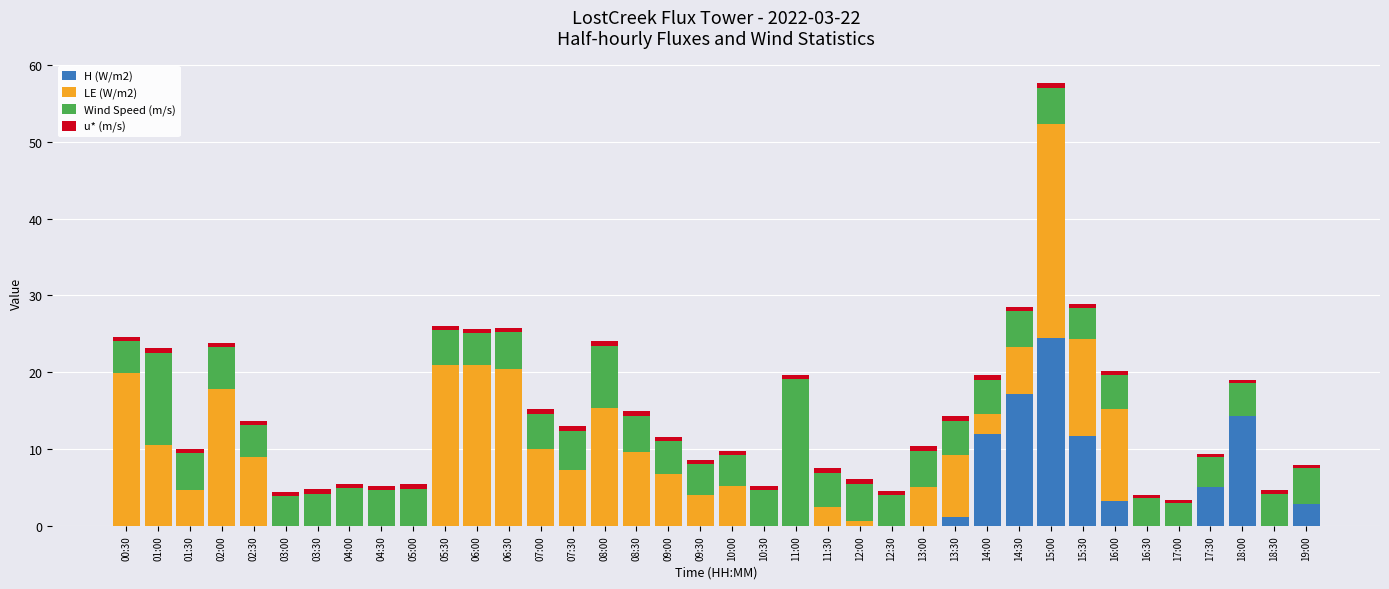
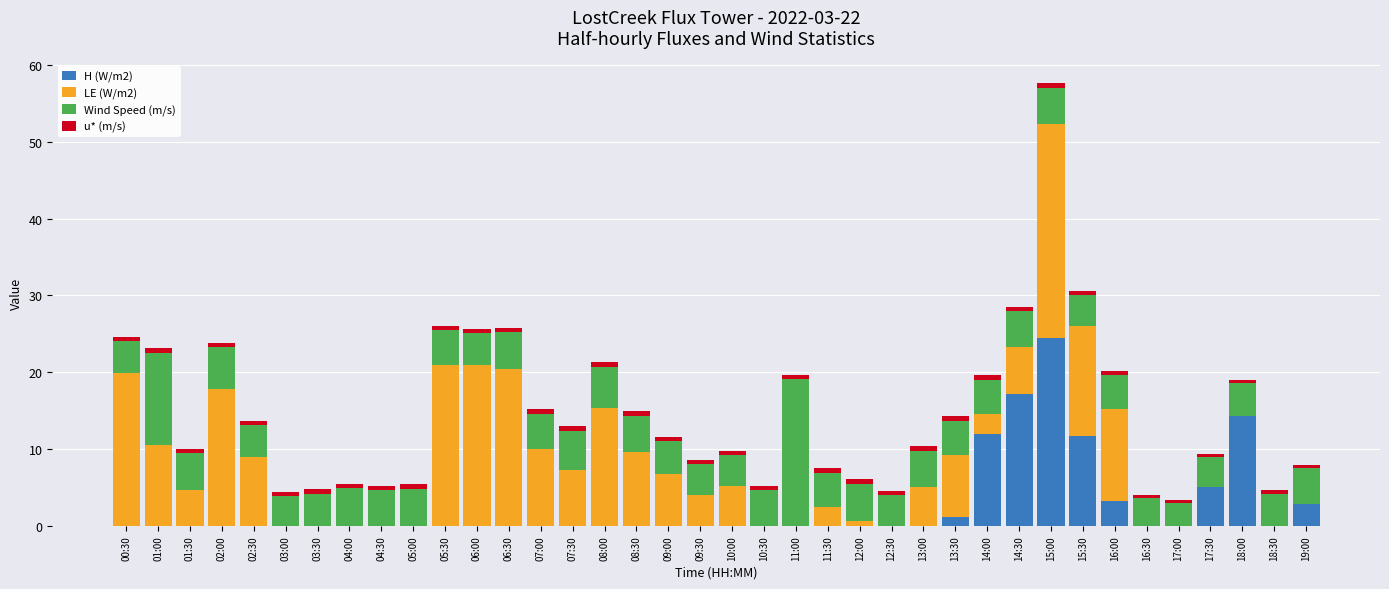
Wind Speed (m/s), 08:00: 8 -> 5
LE (W/m2), 15:30: 13 -> 14
